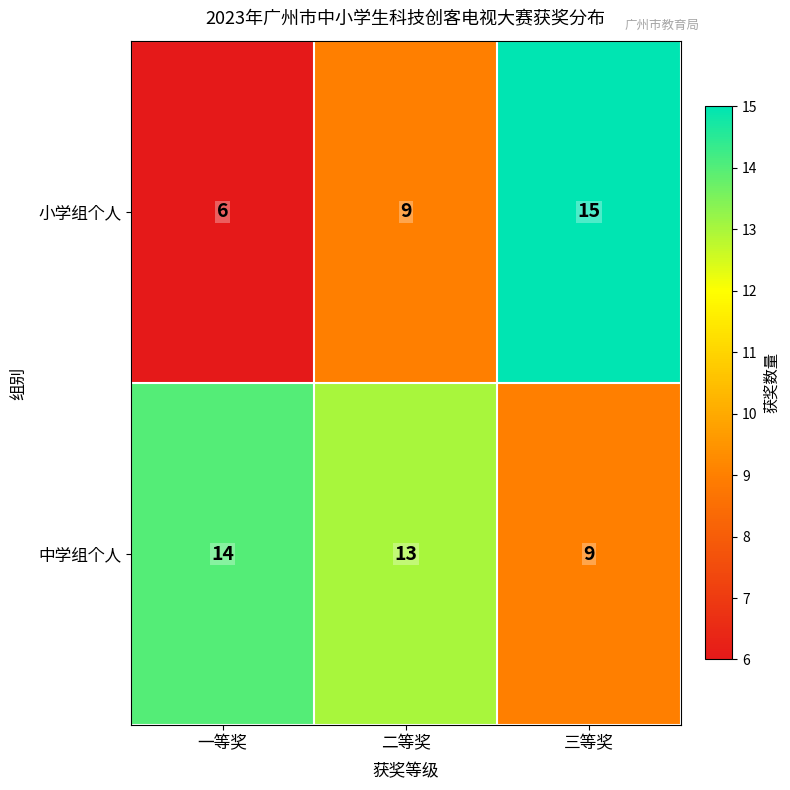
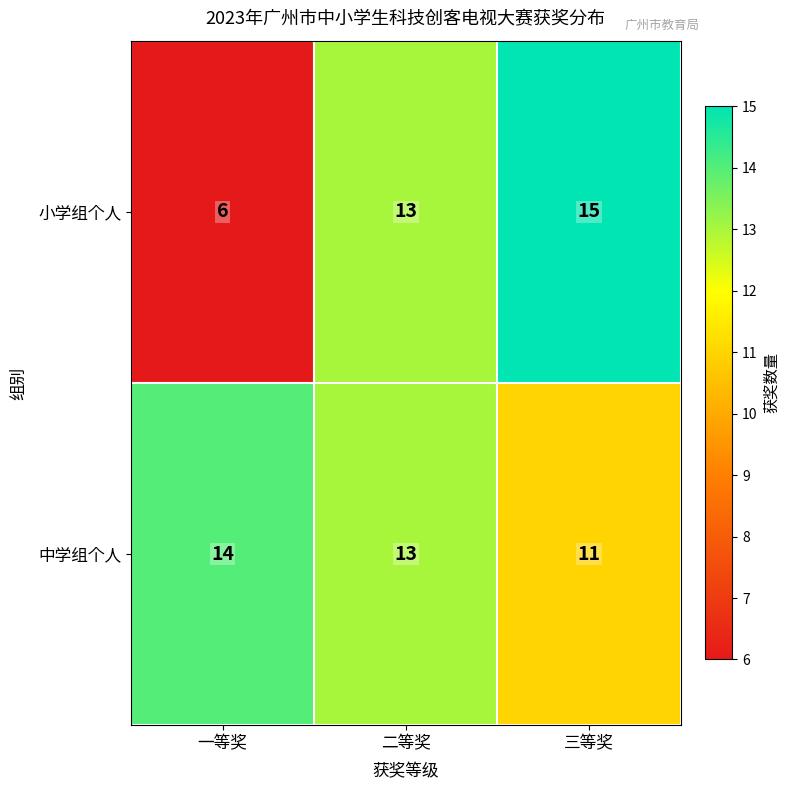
小学组个人, 二等奖: 9 -> 13
中学组个人, 三等奖: 9 -> 11
